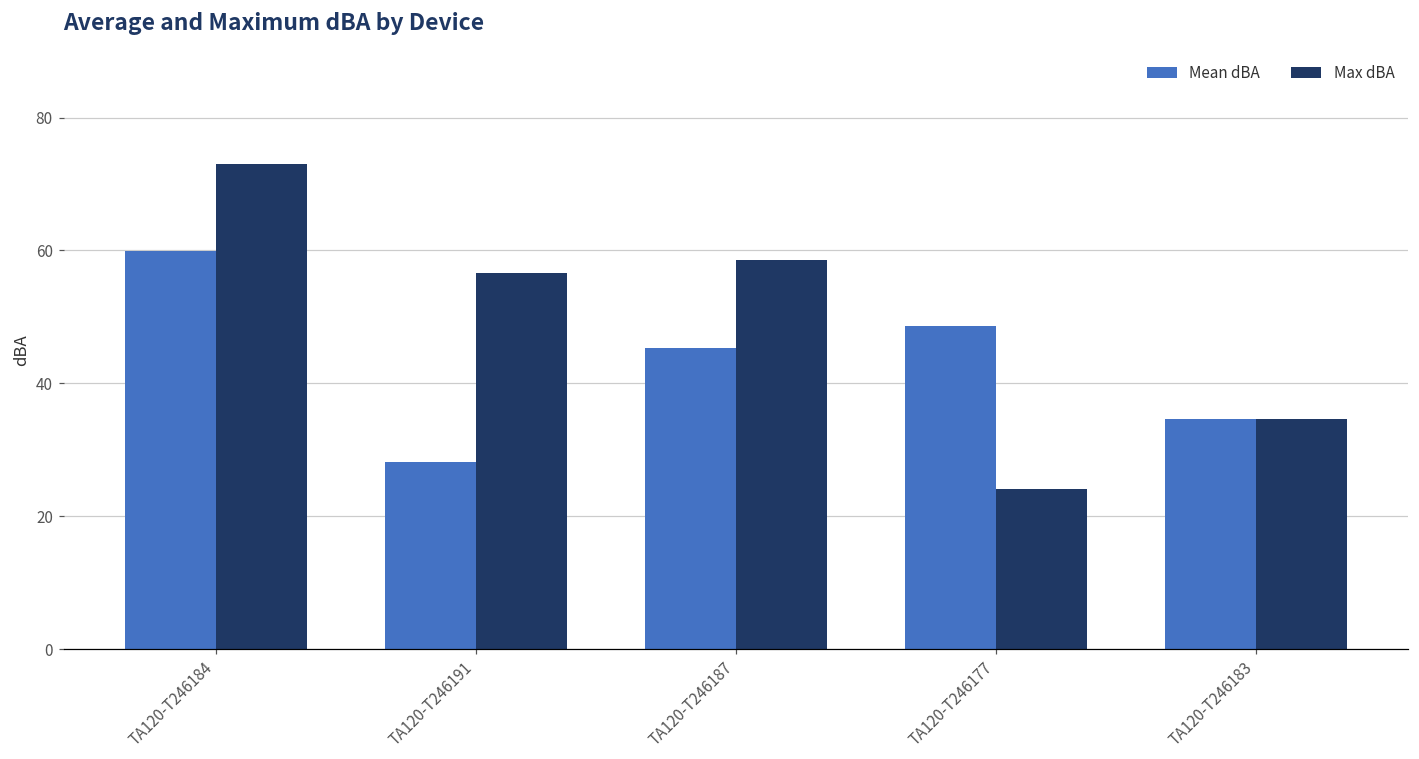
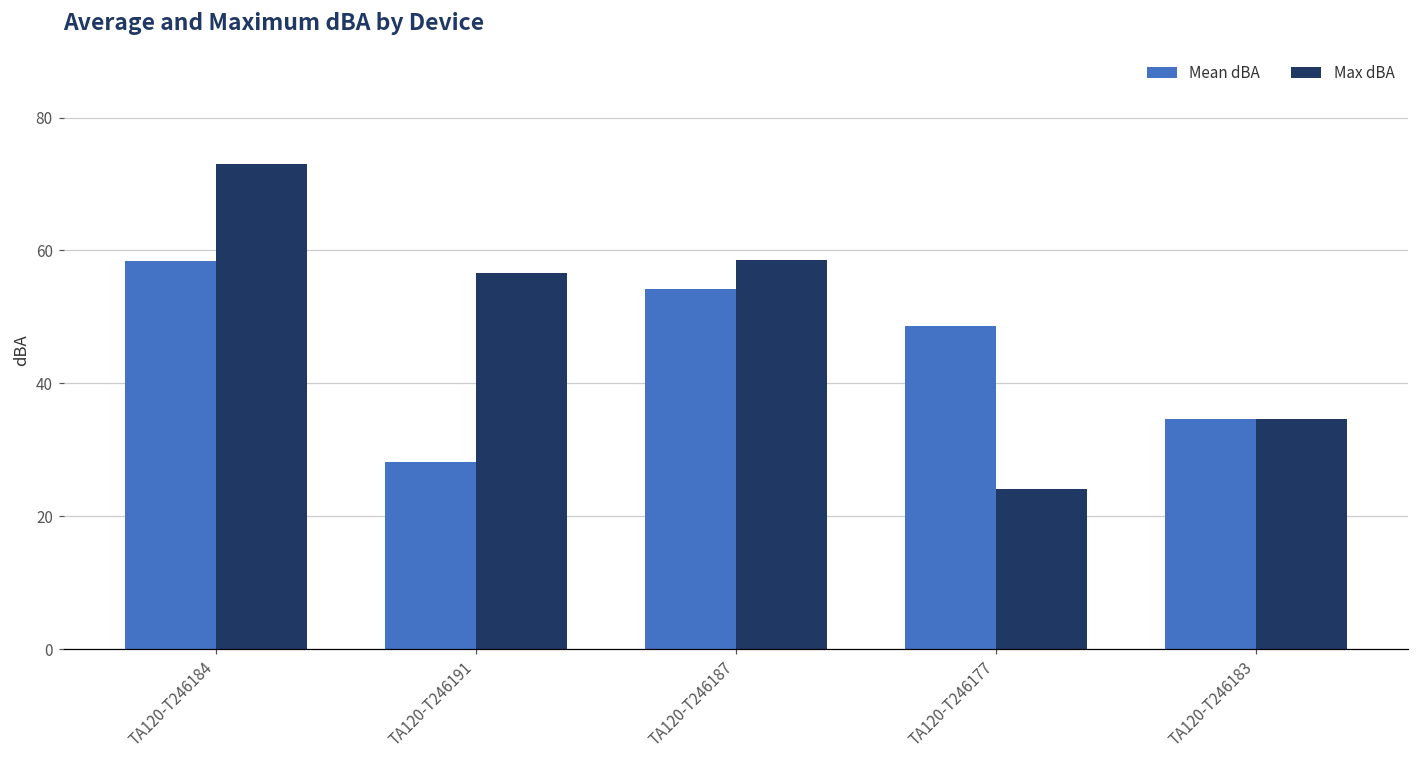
Mean dBA, TA120-T246184: 60 -> 58
Mean dBA, TA120-T246187: 45 -> 54
